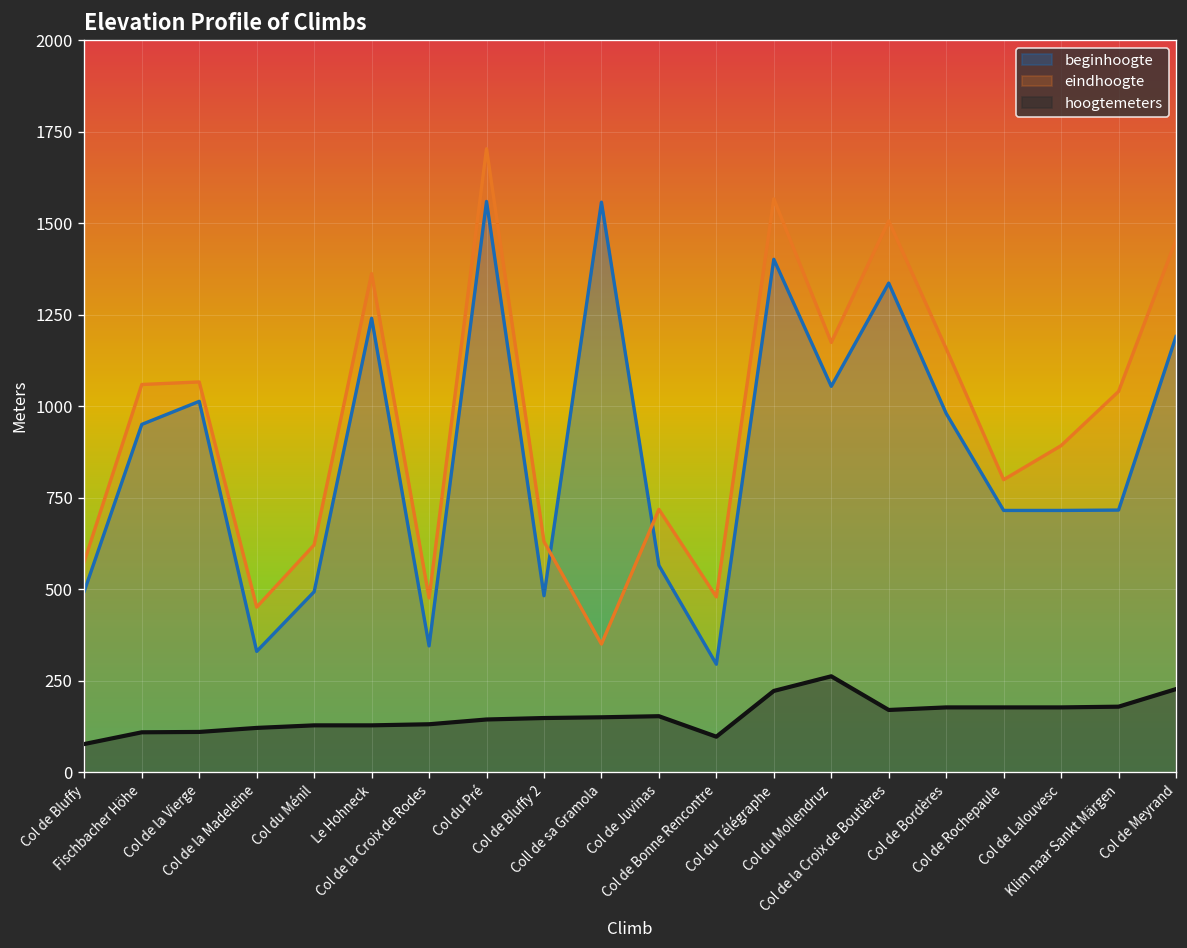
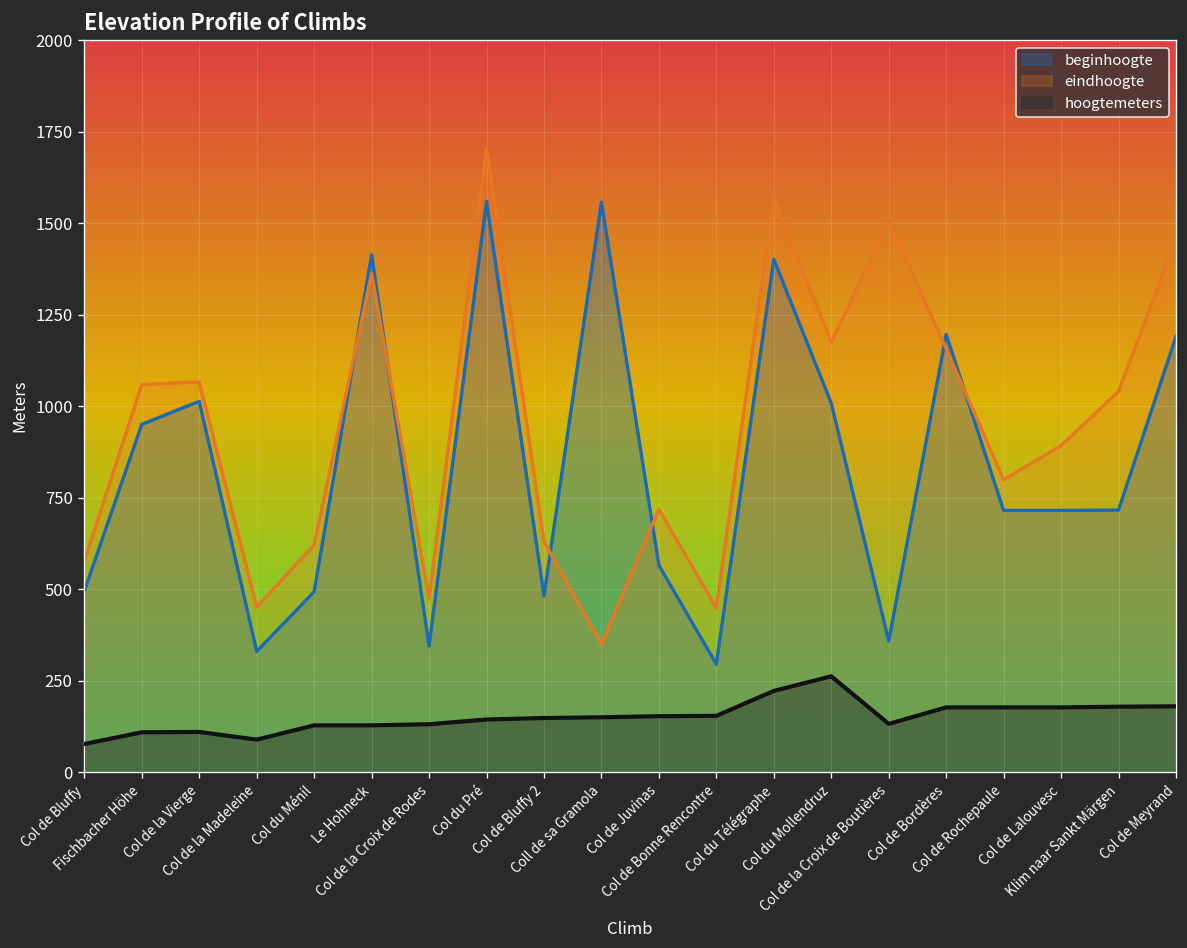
hoogtemeters, Col de la Madeleine: 120 -> 90
beginhoogte, Le Hohneck: 1240 -> 1410
eindhoogte, Col de Bonne Rencontre: 480 -> 450
hoogtemeters, Col de Bonne Rencontre: 100 -> 150
beginhoogte, Col du Mollendruz: 1050 -> 1010
beginhoogte, Col de la Croix de Boutières: 1340 -> 360
hoogtemeters, Col de la Croix de Boutières: 170 -> 130
beginhoogte, Col de Bordères: 980 -> 1200
hoogtemeters, Col de Meyrand: 230 -> 180
